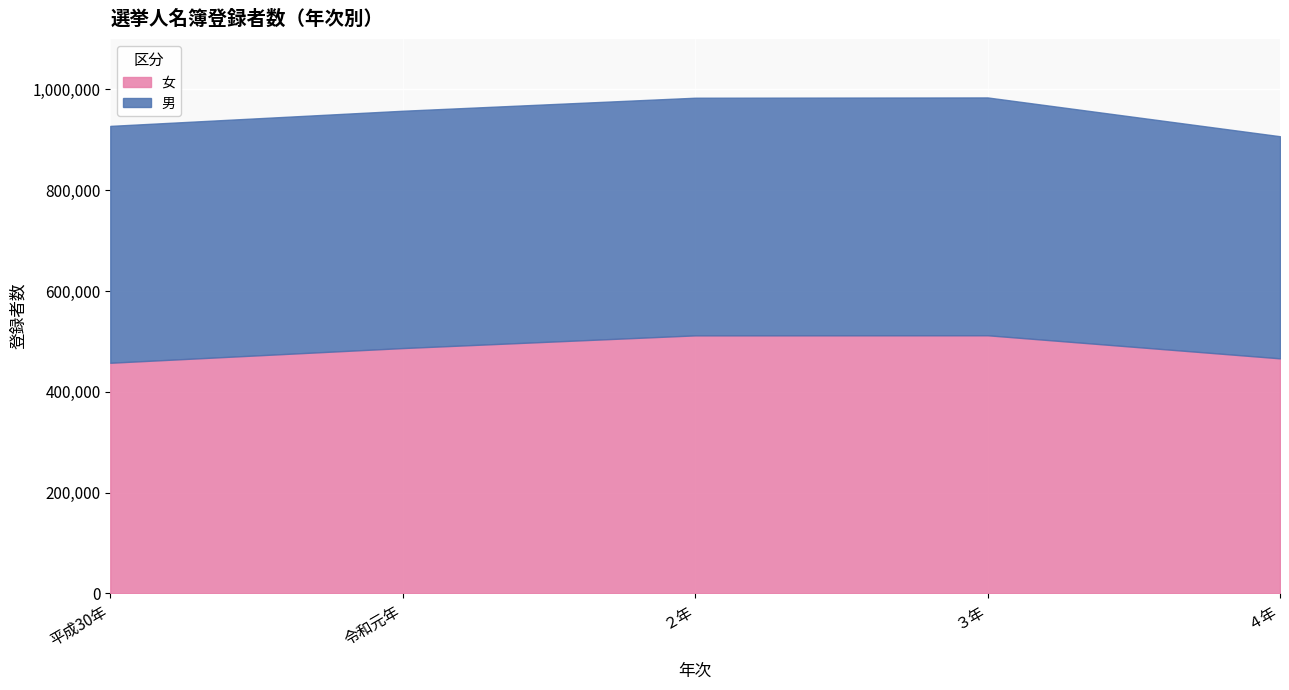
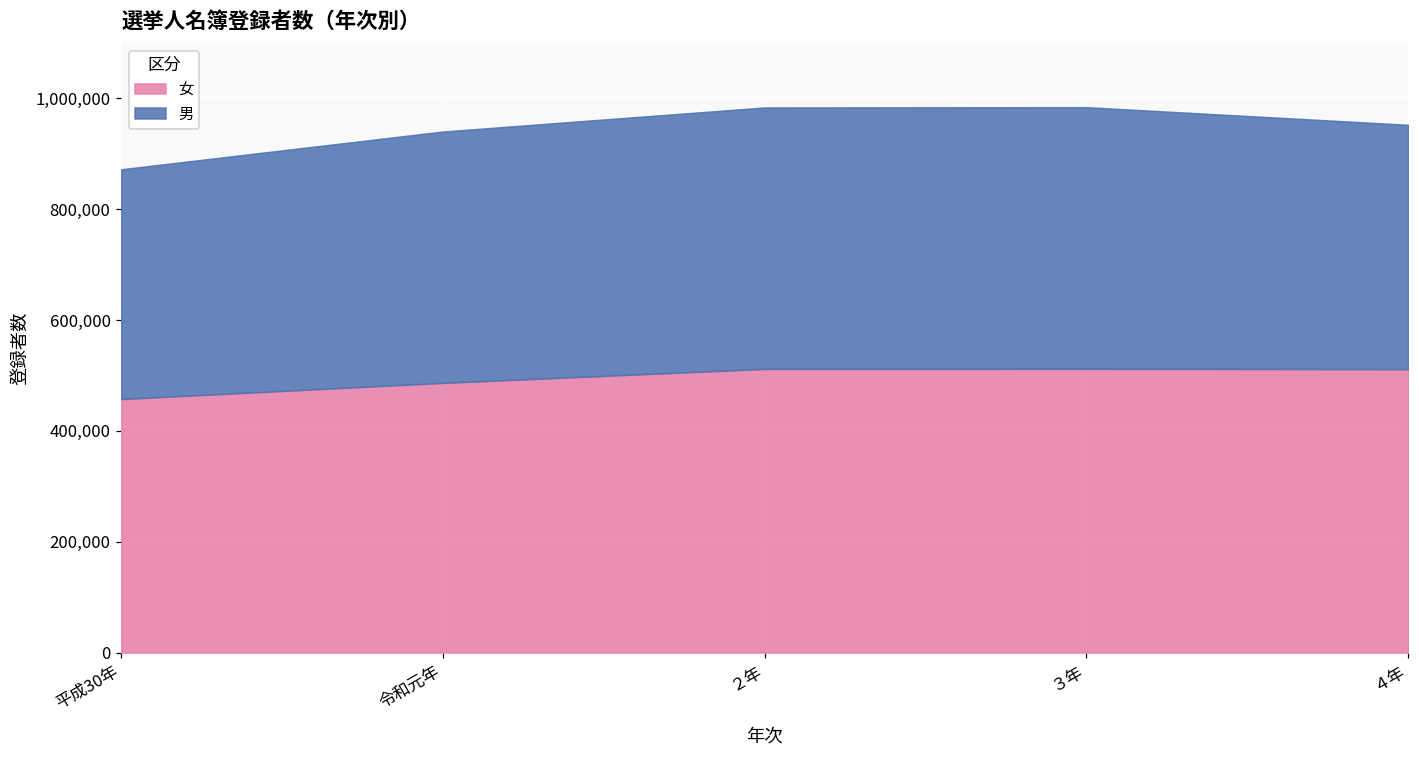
男, 平成30年: 470,000 -> 410,000
男, 令和元年: 470,000 -> 450,000
女, ４年: 470,000 -> 510,000
